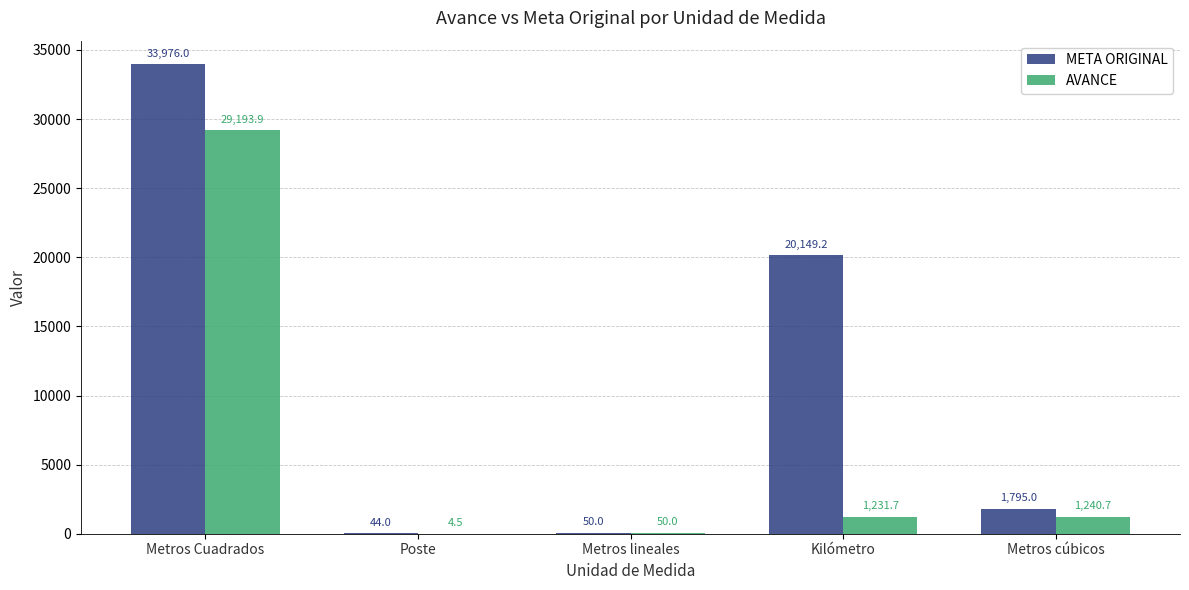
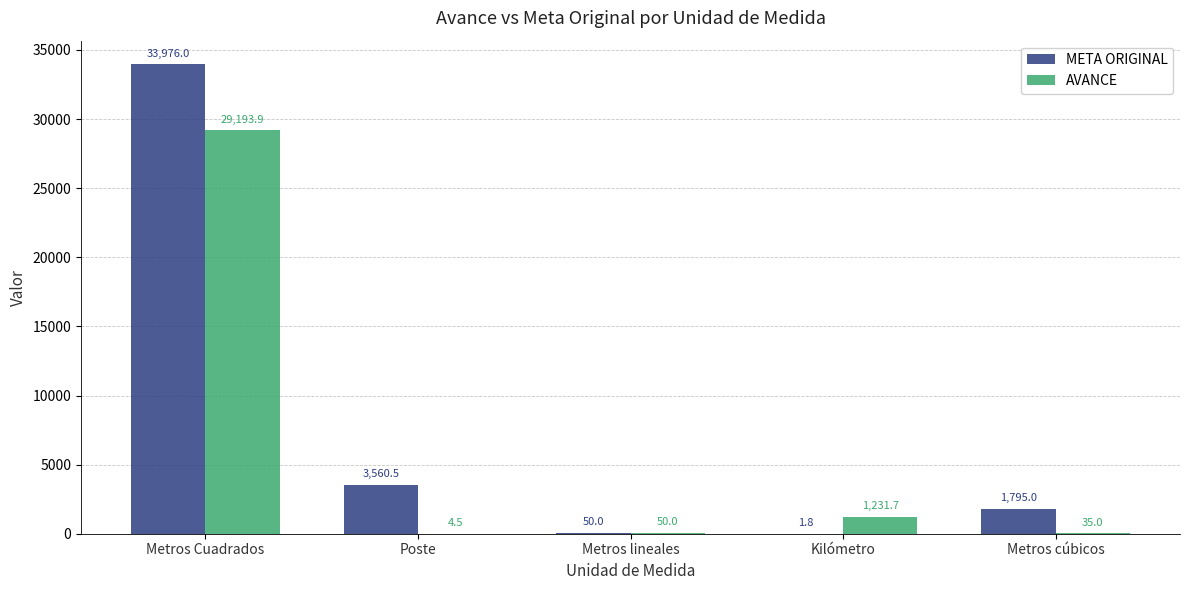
META ORIGINAL, Poste: 44.0 -> 3,560.5
META ORIGINAL, Kilómetro: 20,149.2 -> 1.8
AVANCE, Metros cúbicos: 1,240.7 -> 35.0
